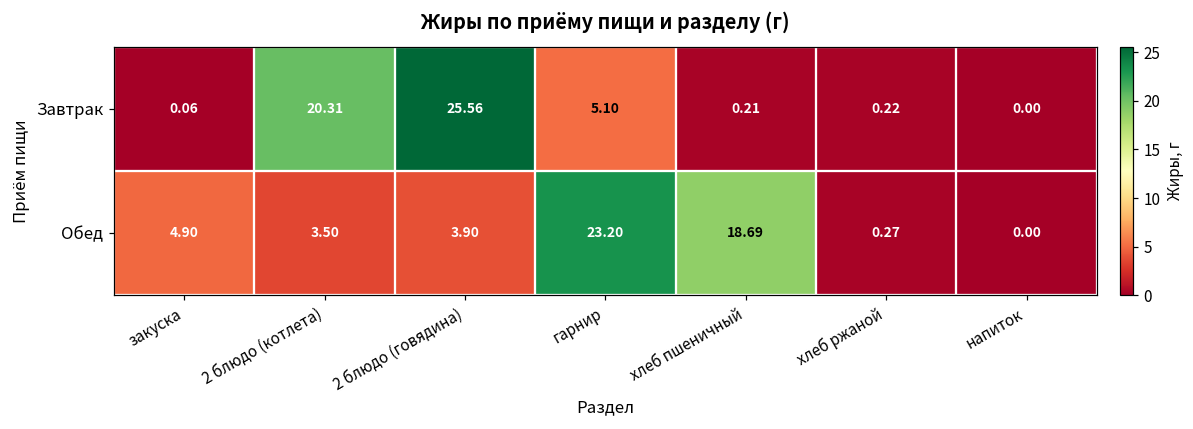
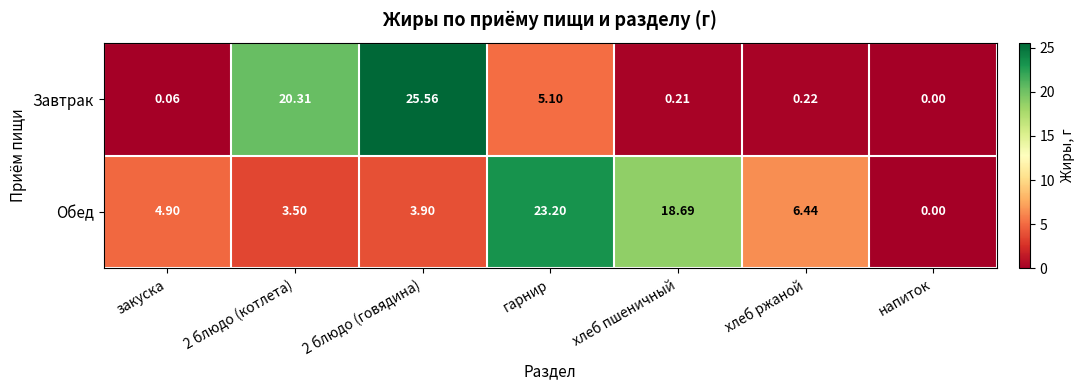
Обед, хлеб ржаной: 0.27 -> 6.44
